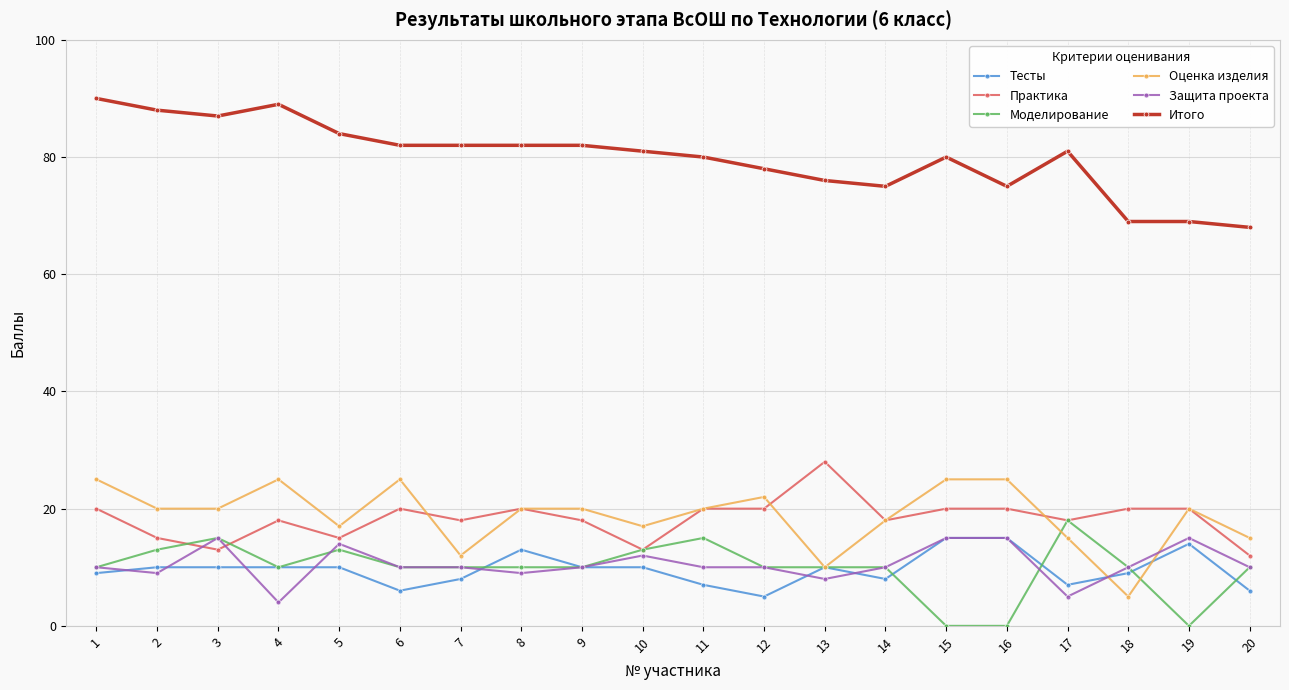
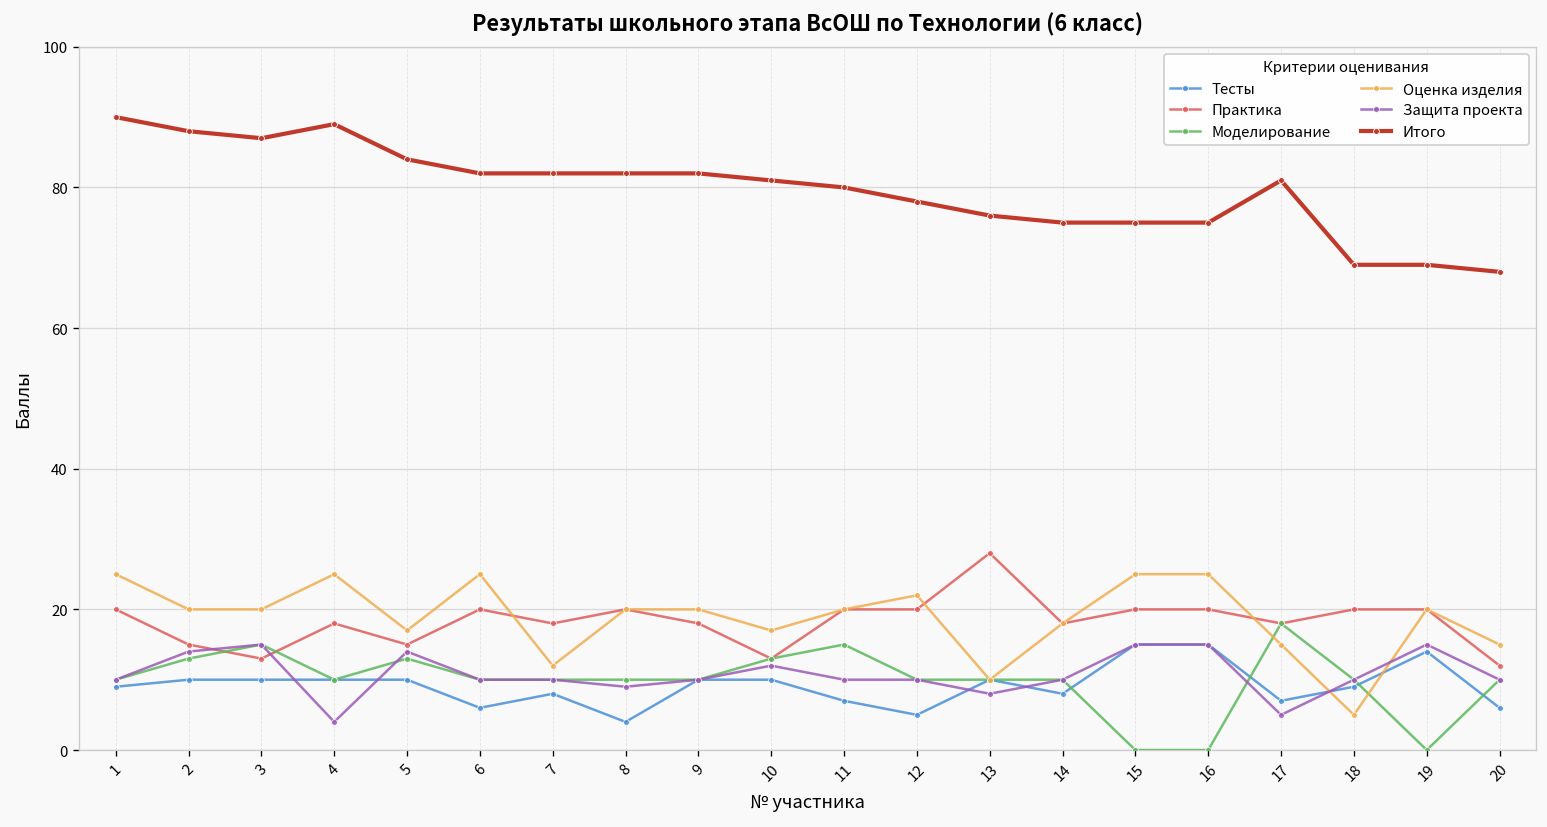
Защита проекта, 2: 9 -> 14
Тесты, 8: 13 -> 4
Итого, 15: 80 -> 75
